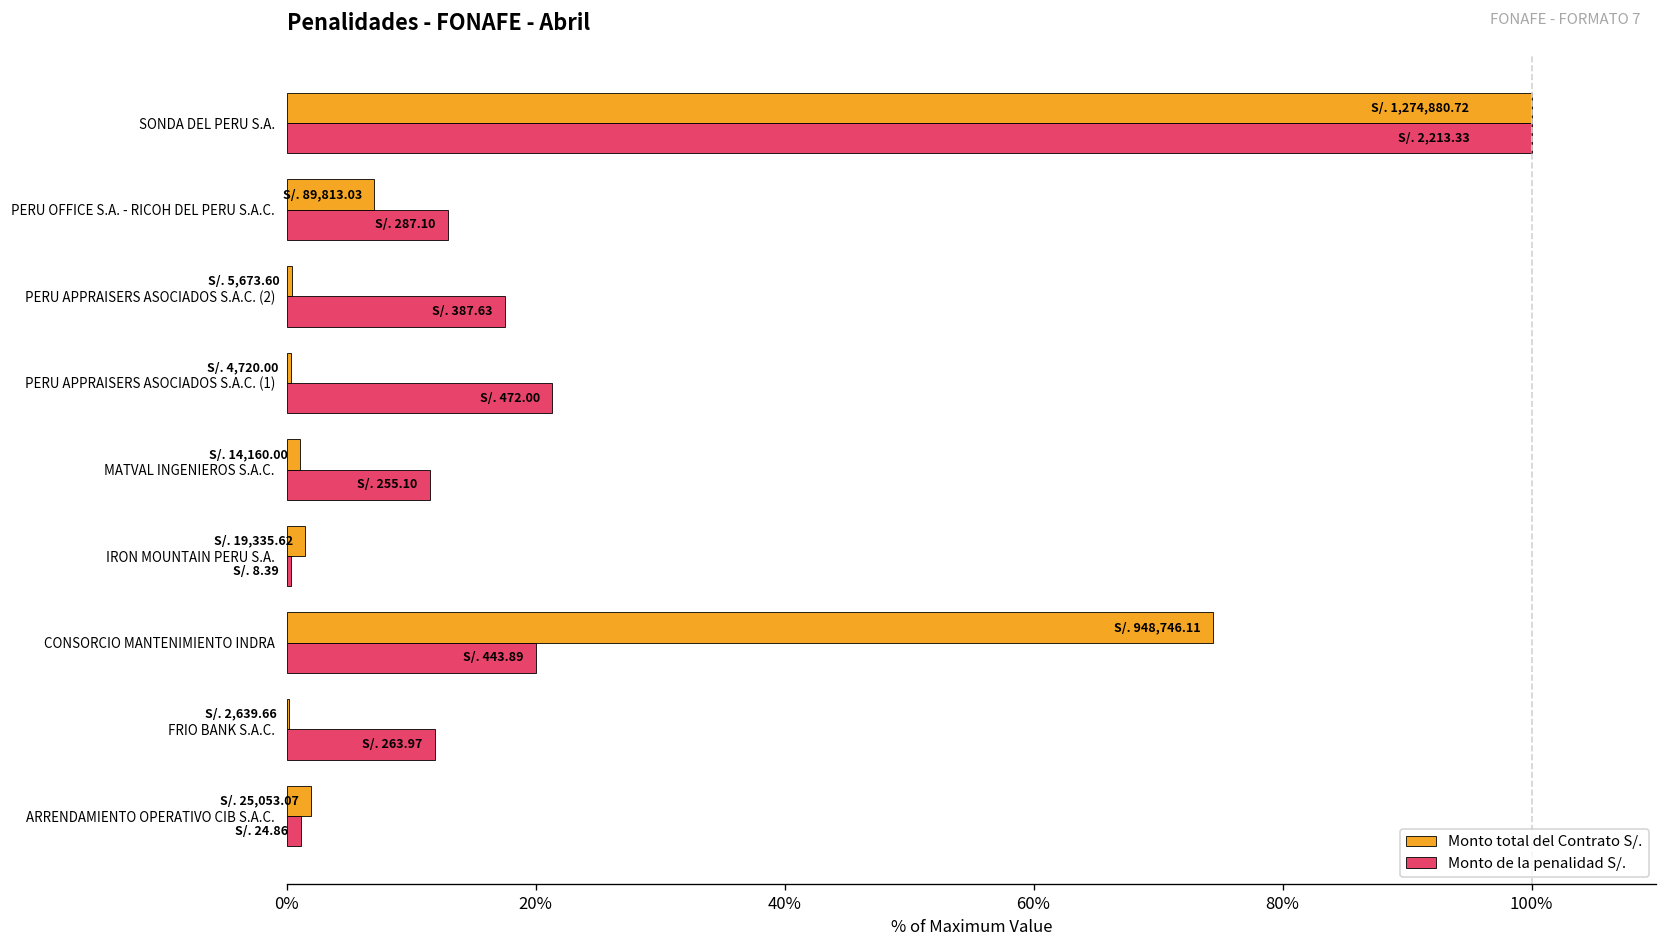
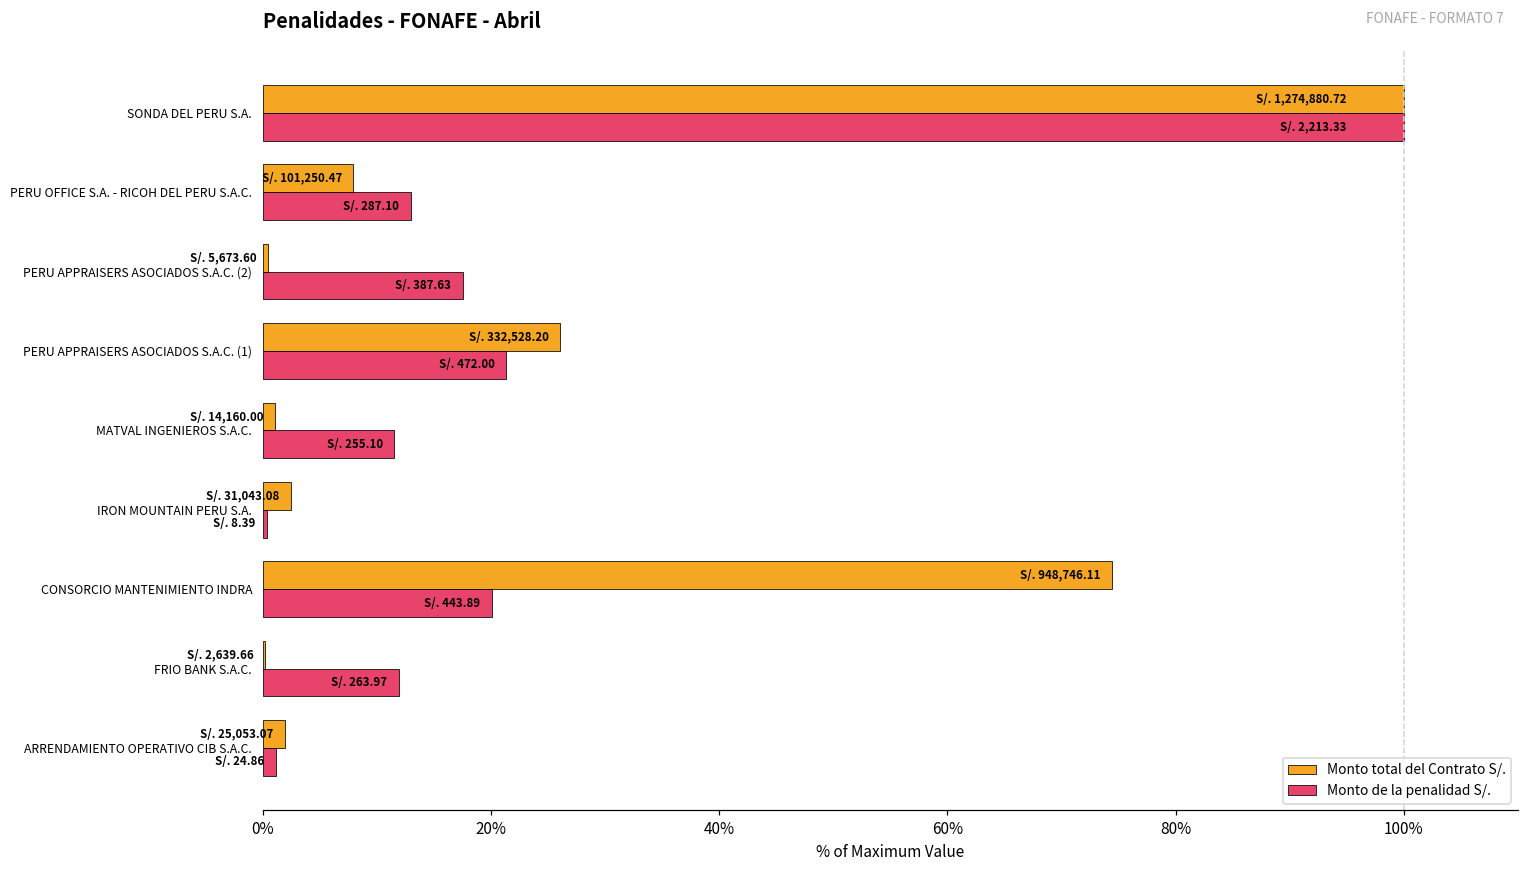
Monto total del Contrato S/., PERU OFFICE S.A. - RICOH DEL PERU S.A.C.: 89,813.03 -> 101,250.47
Monto total del Contrato S/., PERU APPRAISERS ASOCIADOS S.A.C. (1): 4,720.00 -> 332,528.20
Monto total del Contrato S/., IRON MOUNTAIN PERU S.A.: 19,335.62 -> 31,043.08
